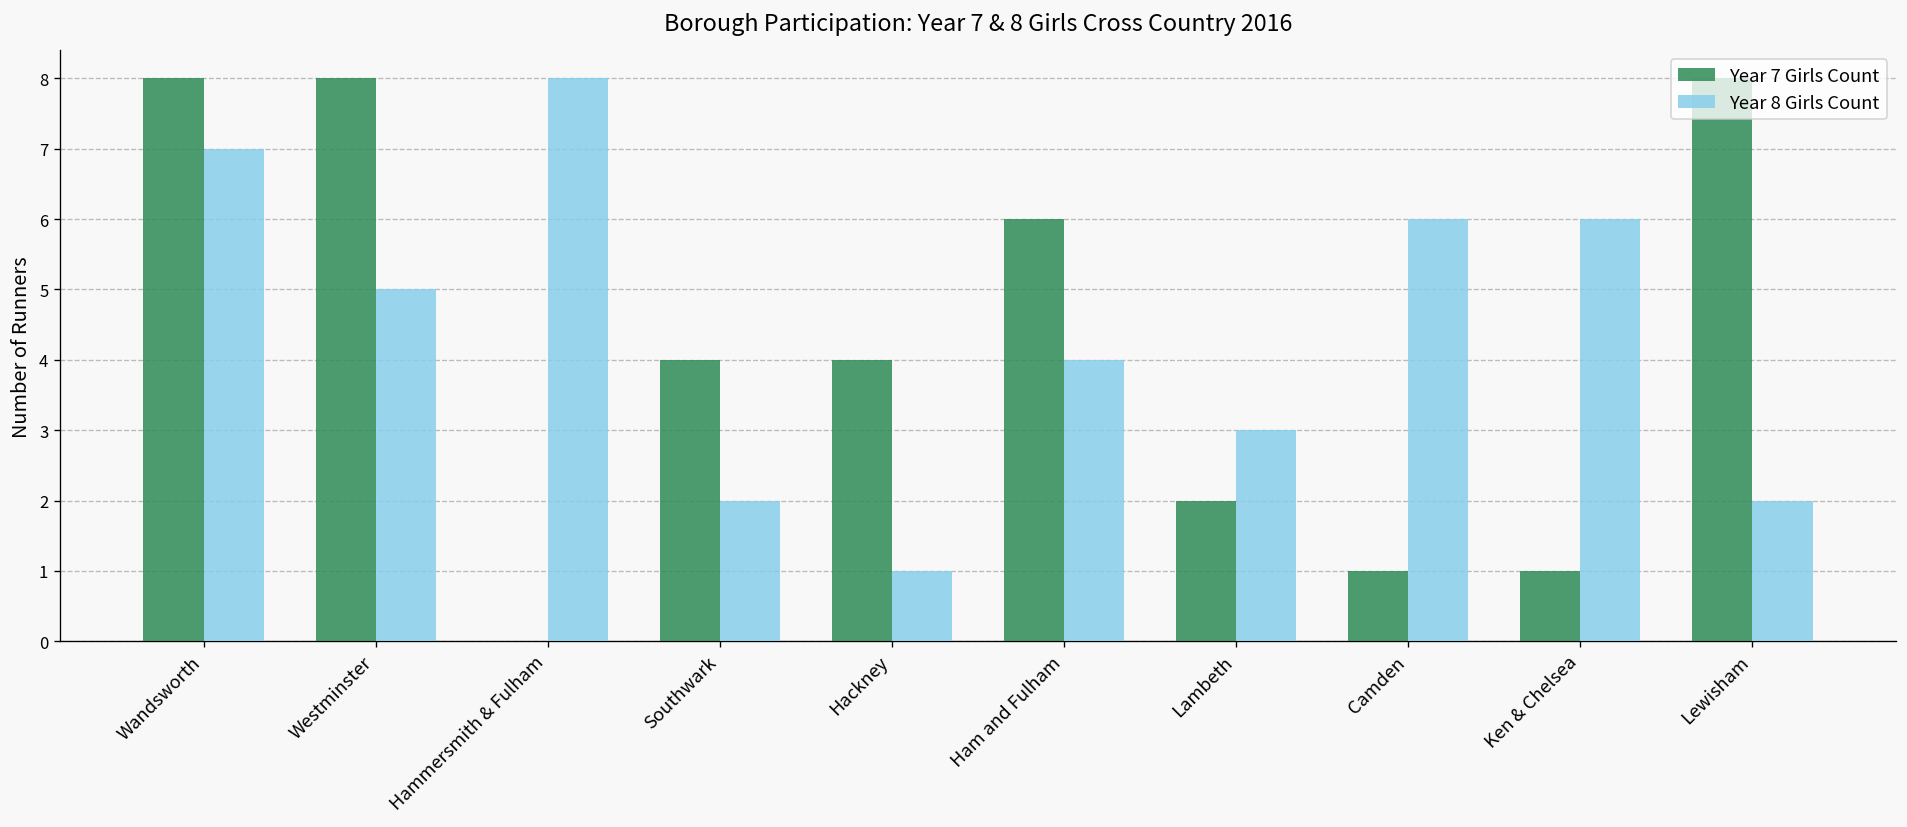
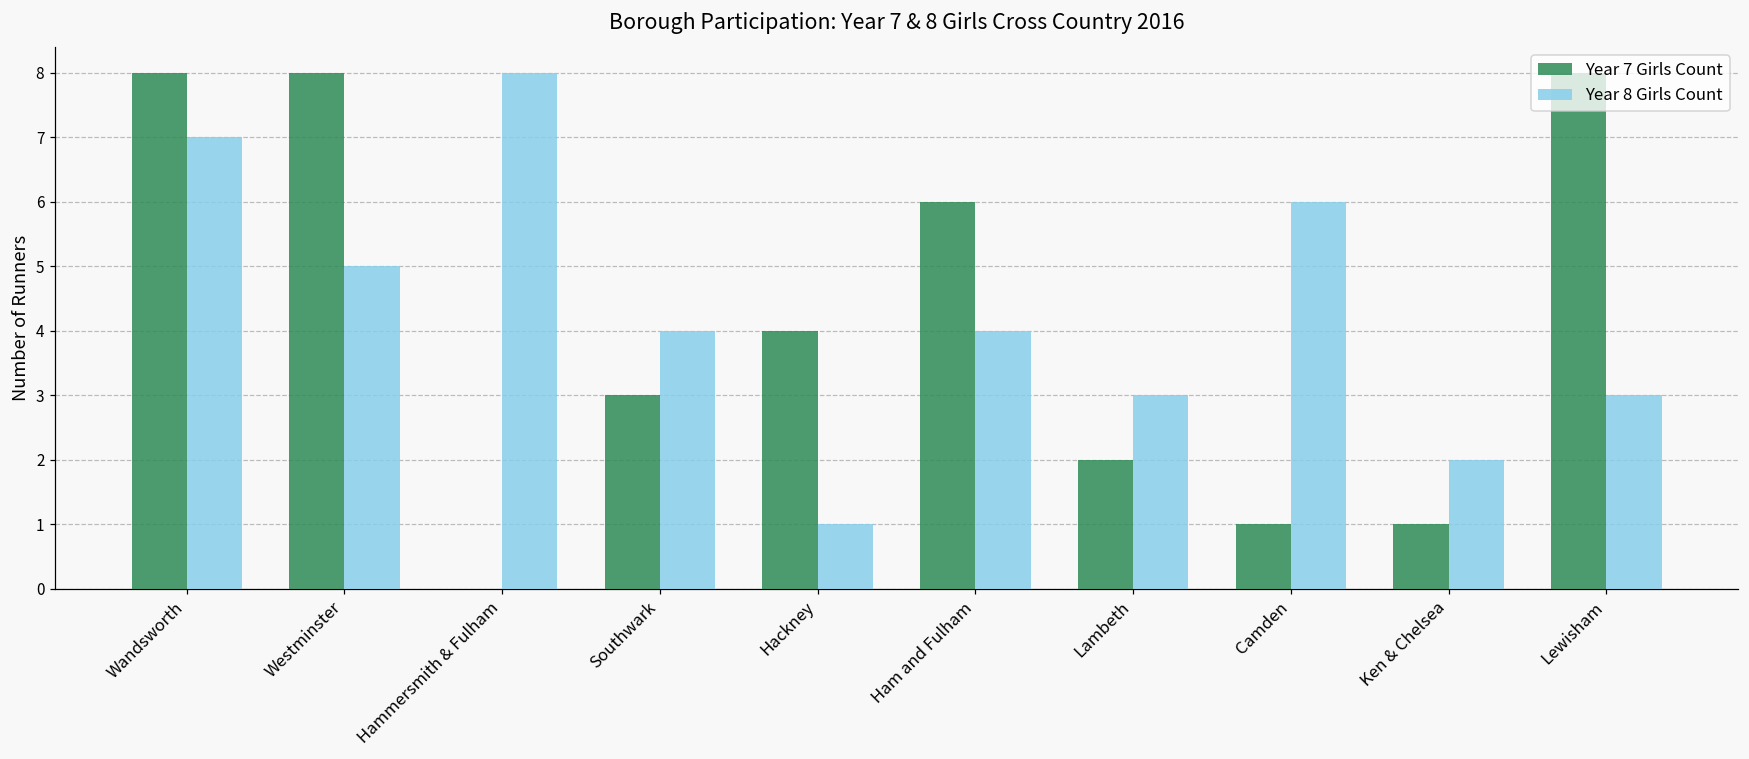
Year 7 Girls Count, Southwark: 4 -> 3
Year 8 Girls Count, Southwark: 2 -> 4
Year 8 Girls Count, Ken & Chelsea: 6 -> 2
Year 8 Girls Count, Lewisham: 2 -> 3
